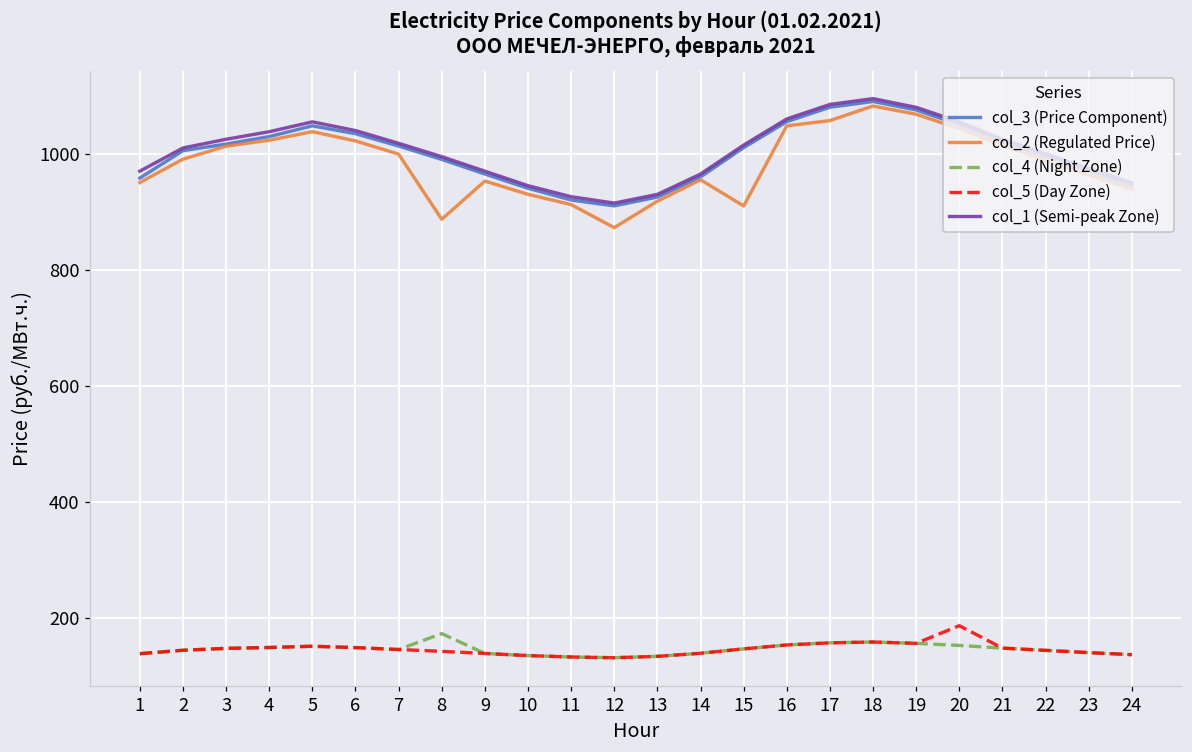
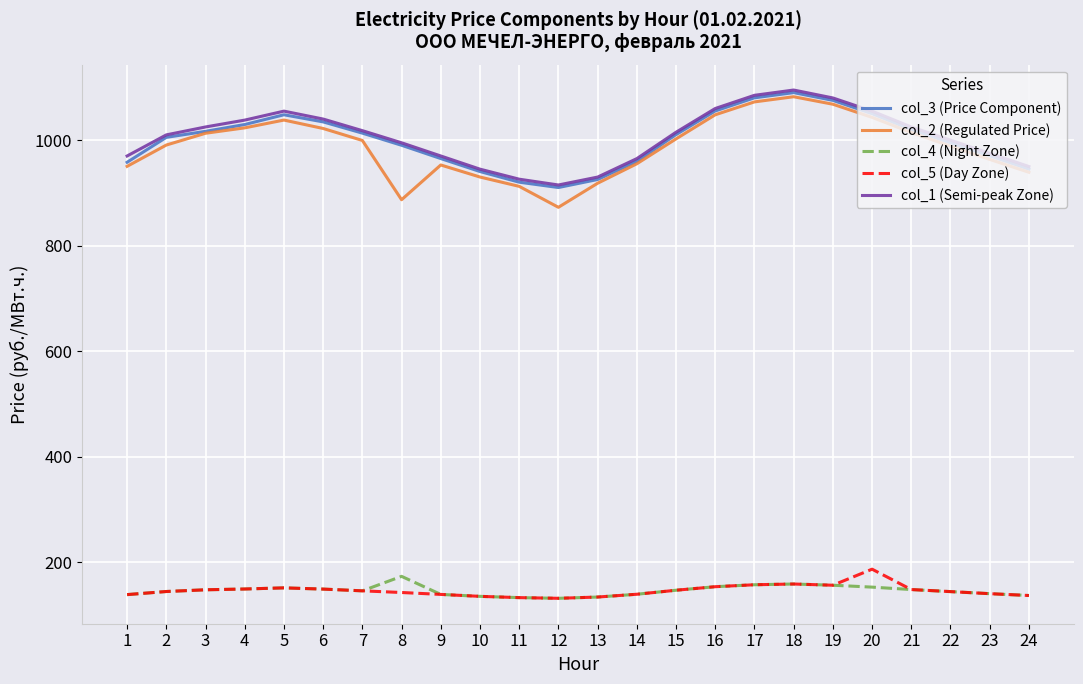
col_2 (Regulated Price), 15: 910 -> 1000
col_2 (Regulated Price), 17: 1060 -> 1070
